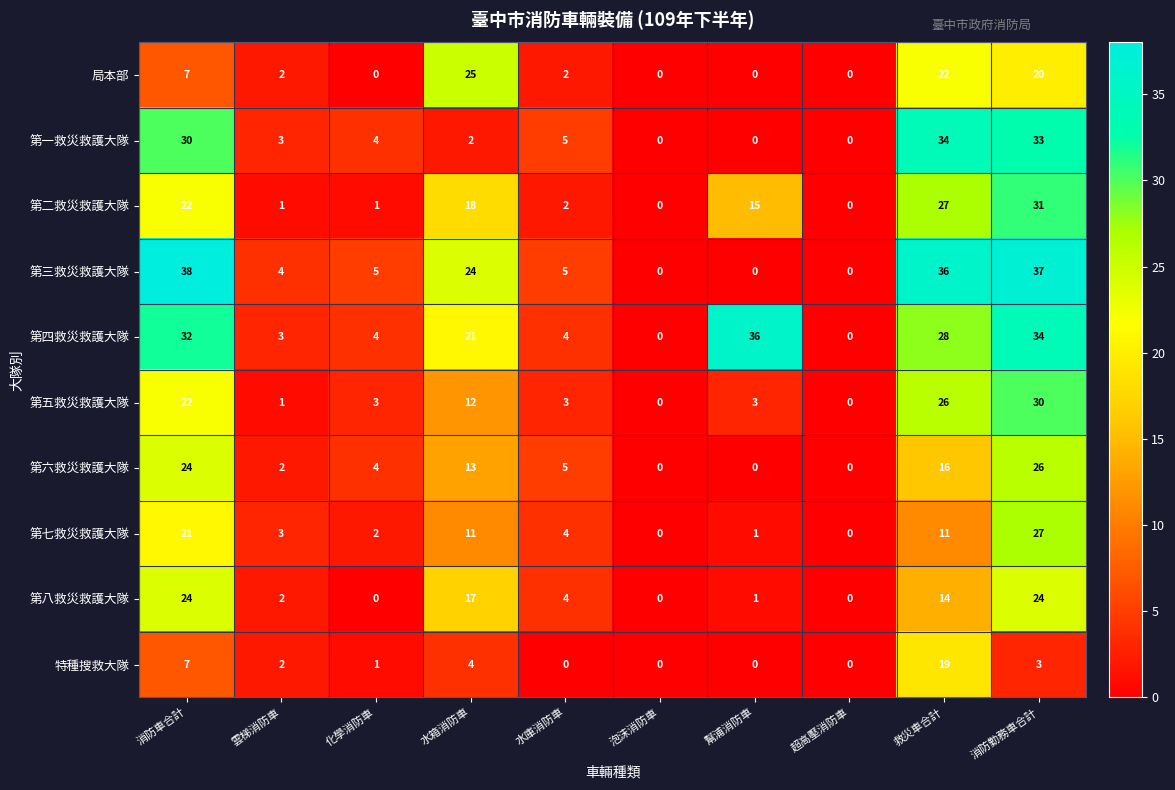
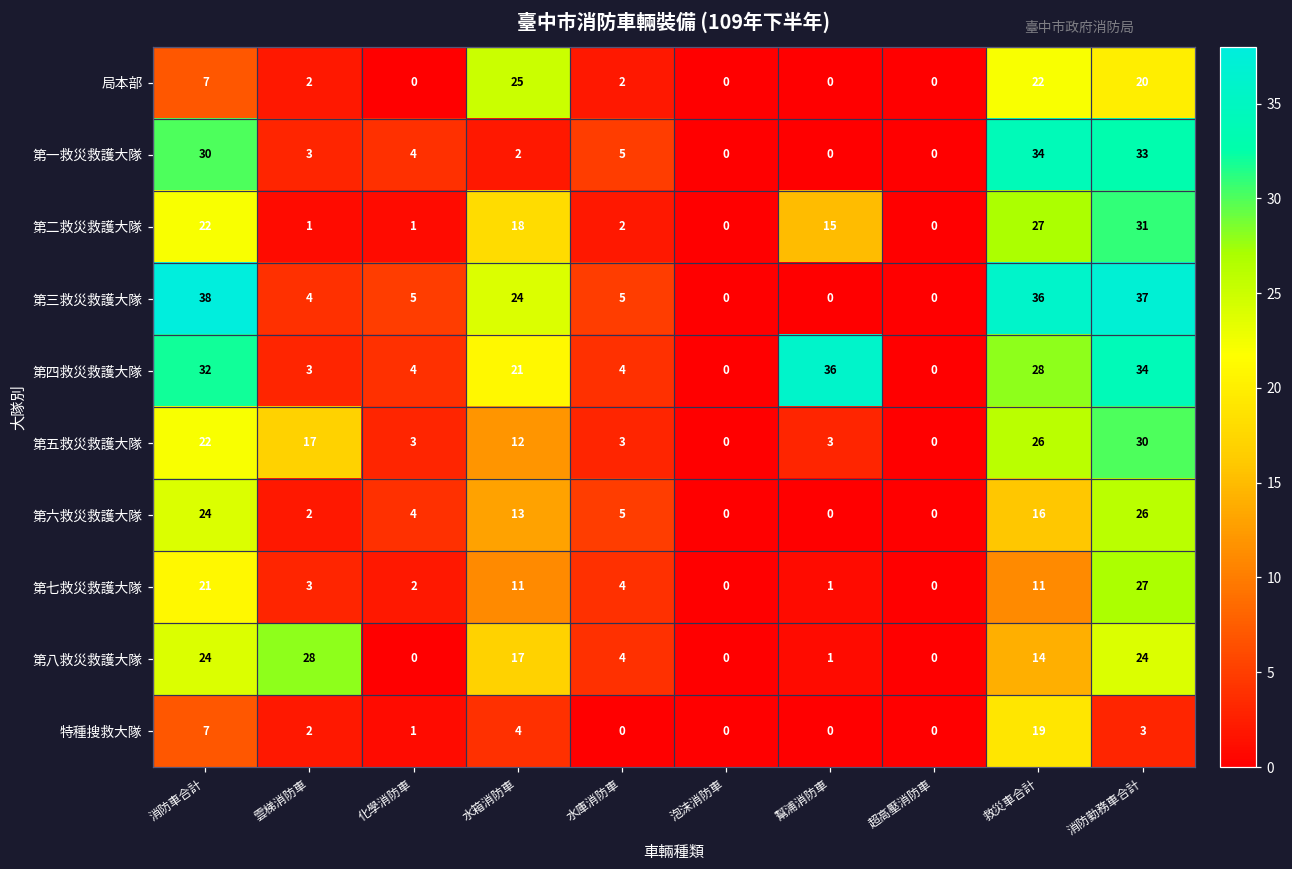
第五救災救護大隊, 雲梯消防車: 1 -> 17
第八救災救護大隊, 雲梯消防車: 2 -> 28
